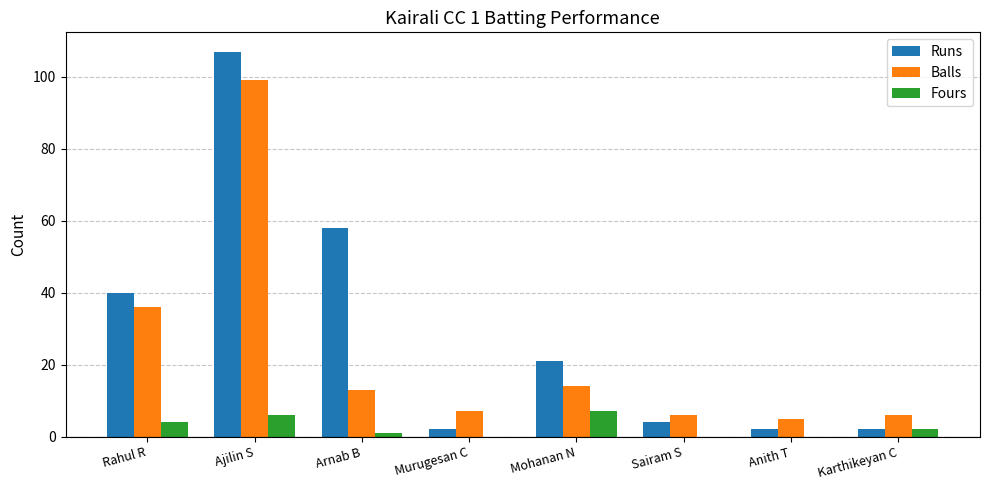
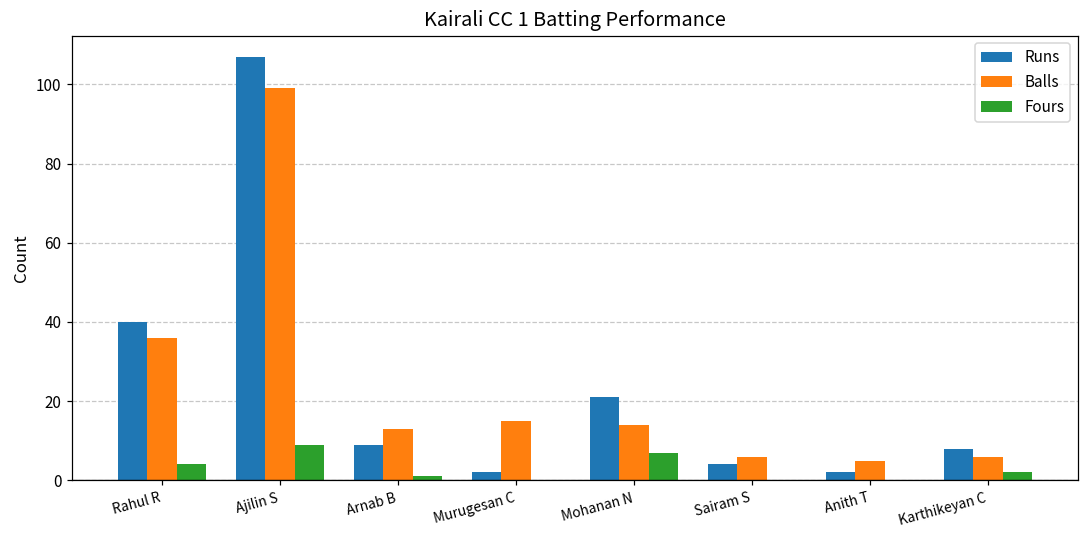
Fours, Ajilin S: 6 -> 9
Runs, Arnab B: 58 -> 9
Balls, Murugesan C: 7 -> 15
Runs, Karthikeyan C: 2 -> 8
